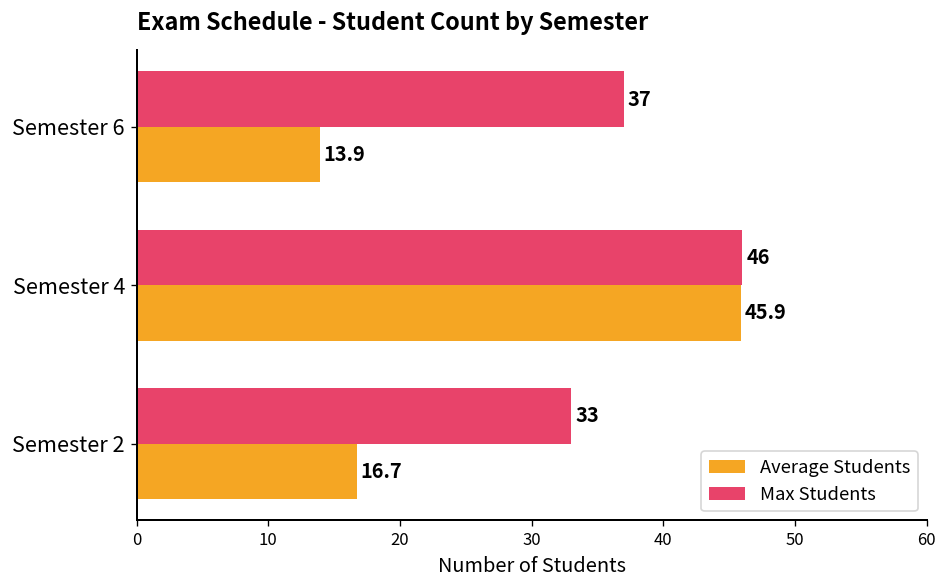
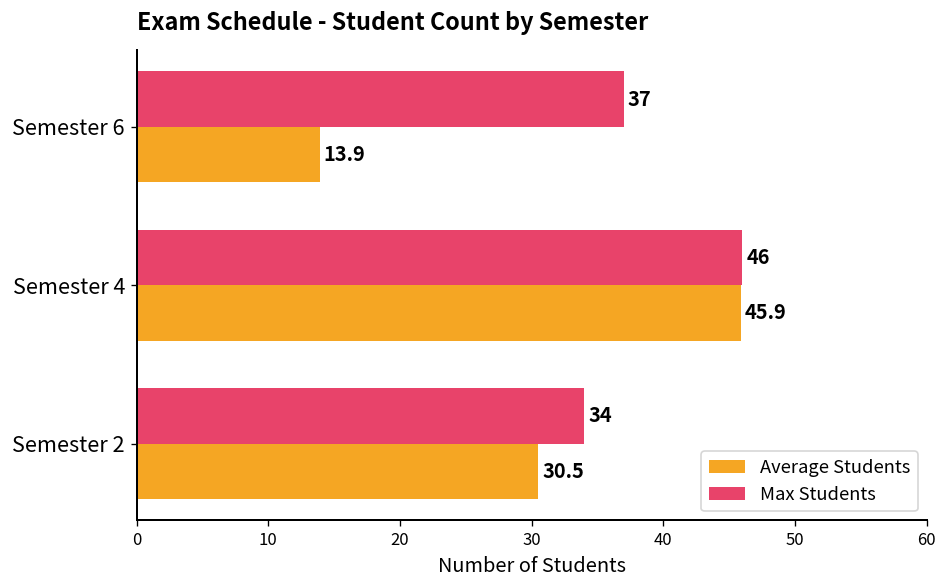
Max Students, Semester 2: 33 -> 34
Average Students, Semester 2: 16.7 -> 30.5
